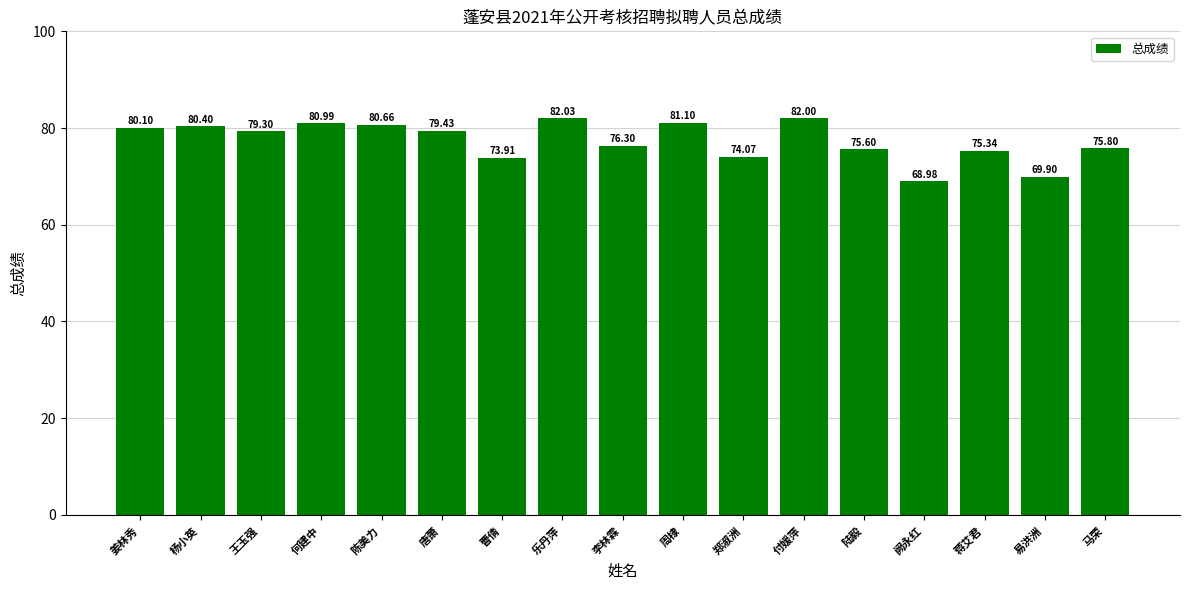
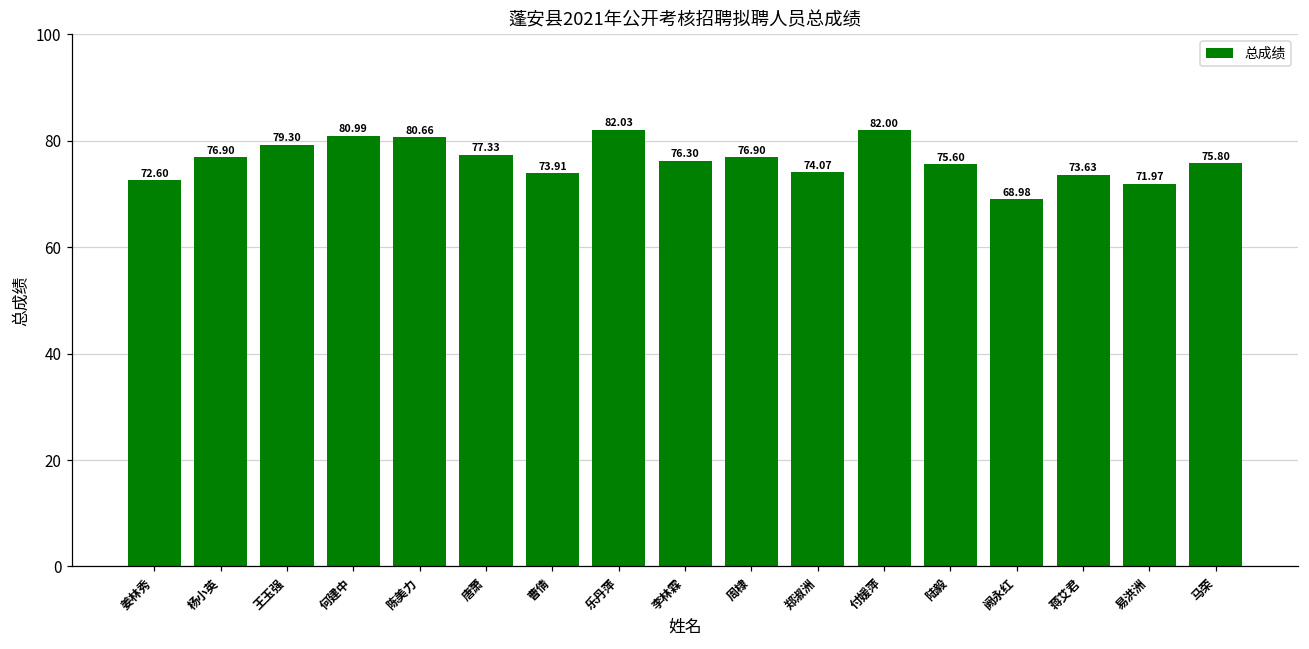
姜林秀: 80.10 -> 72.60
杨小英: 80.40 -> 76.90
唐萧: 79.43 -> 77.33
周棣: 81.10 -> 76.90
蒋艾君: 75.34 -> 73.63
易洪洲: 69.90 -> 71.97
